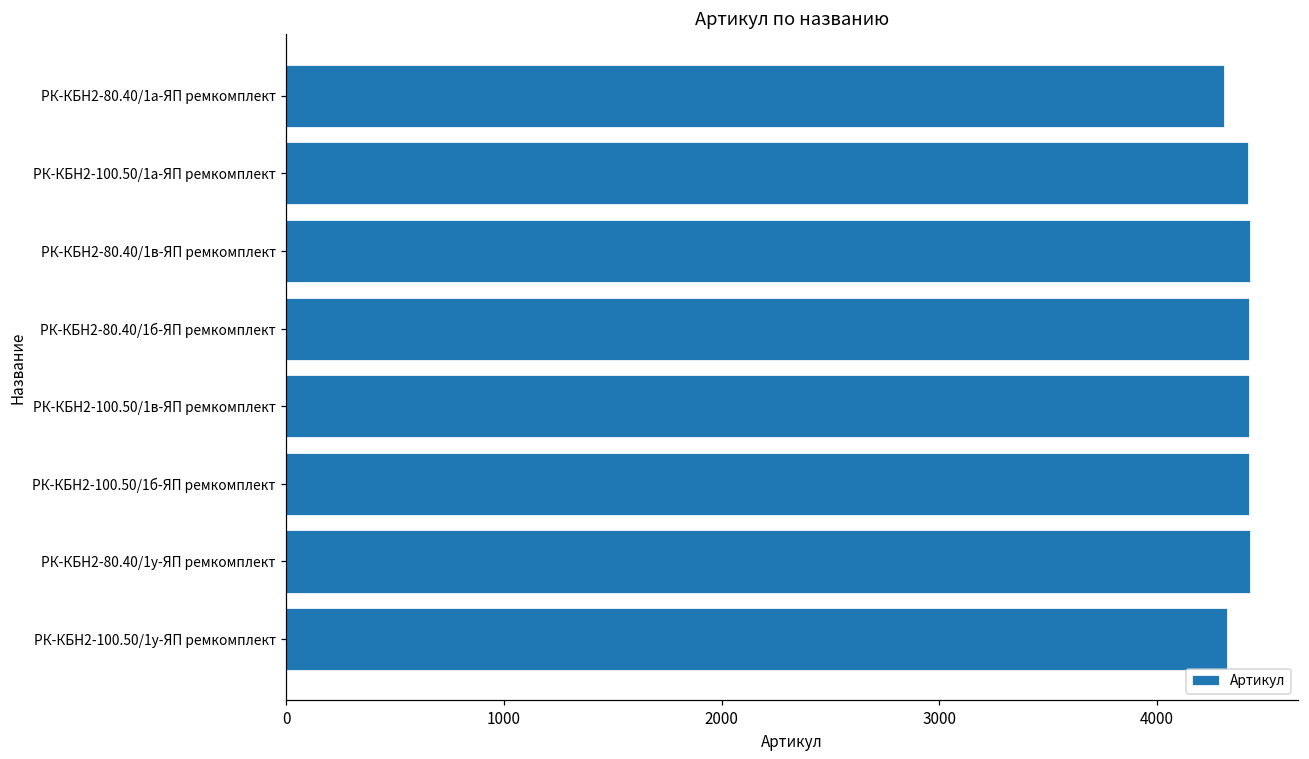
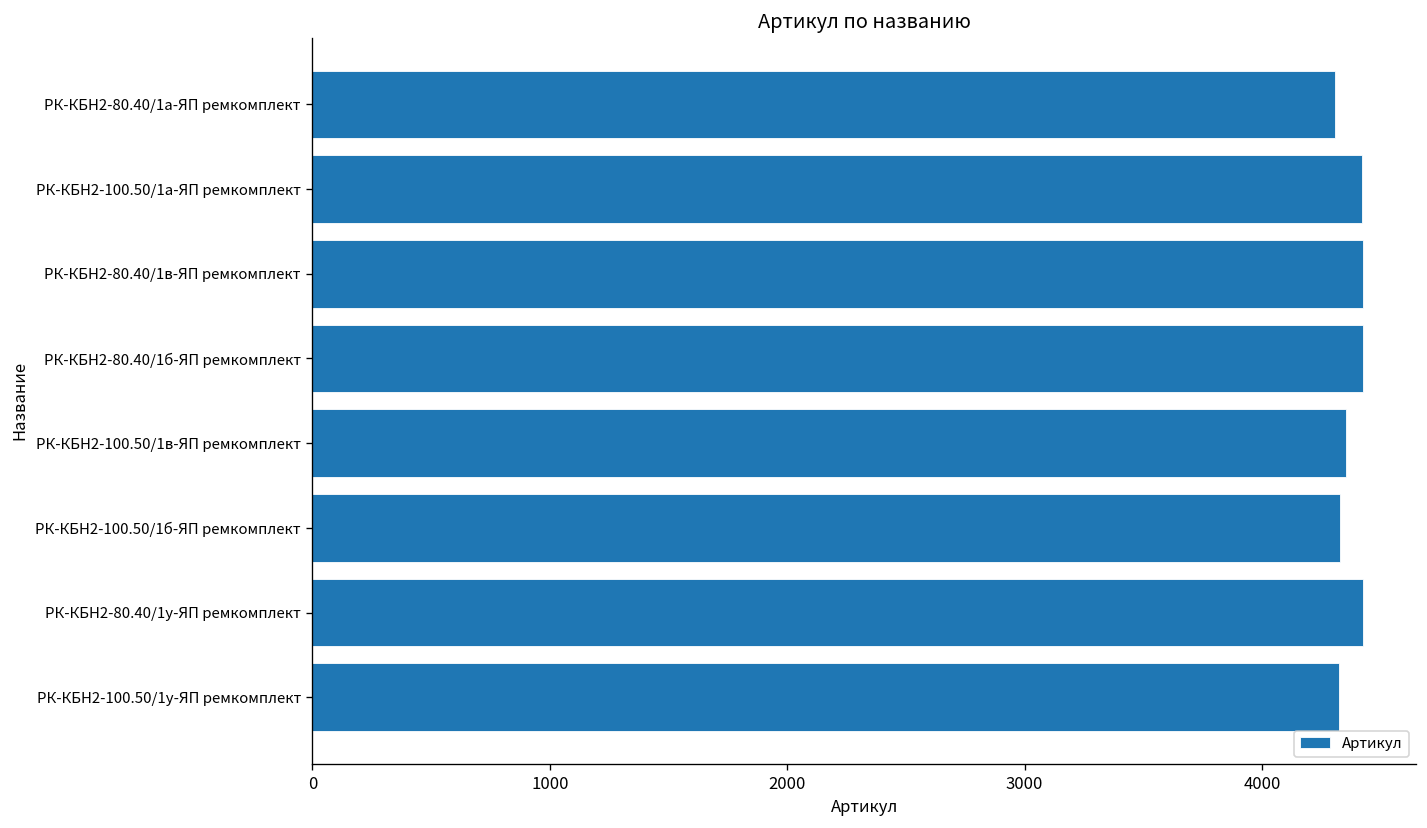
РК-КБН2-100.50/1в-ЯП ремкомплект: 4420 -> 4360
РК-КБН2-100.50/1б-ЯП ремкомплект: 4420 -> 4330
